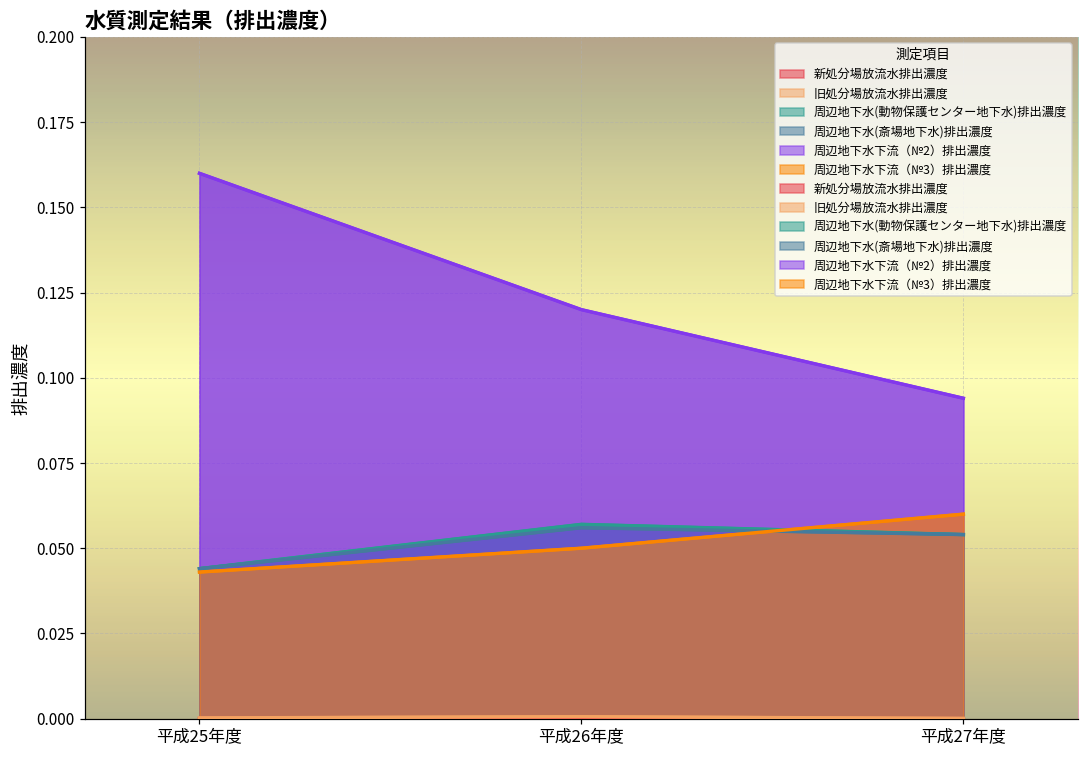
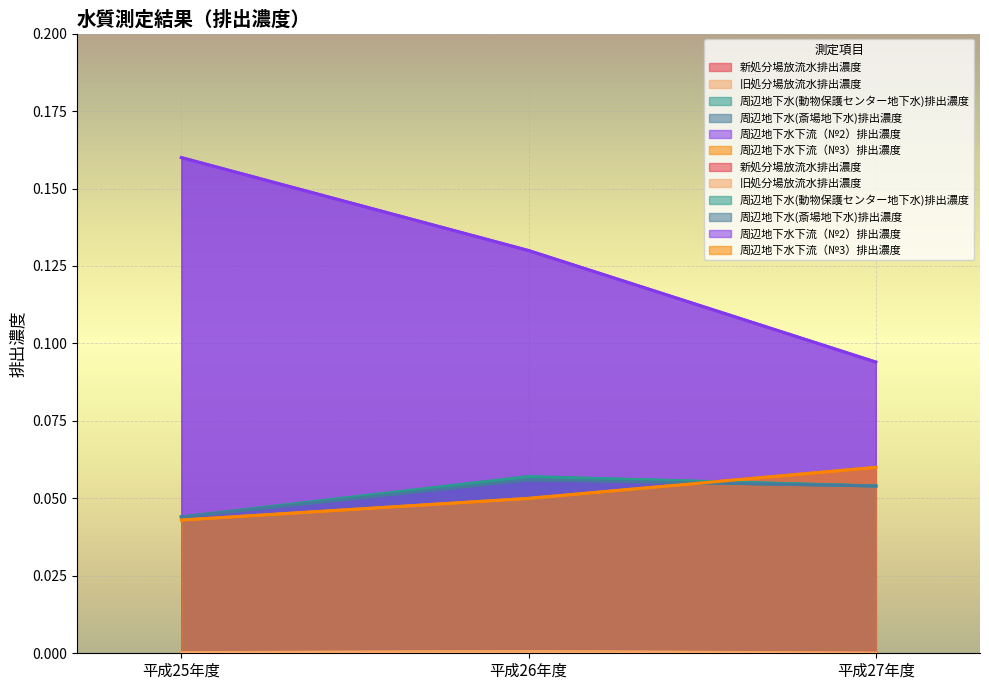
周辺地下水下流（№2）排出濃度, 平成26年度: 0.12 -> 0.13
